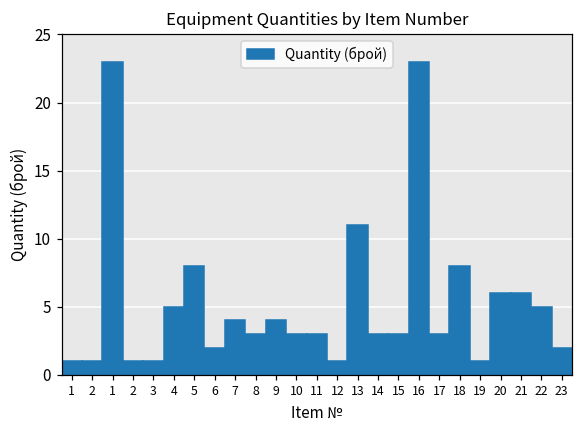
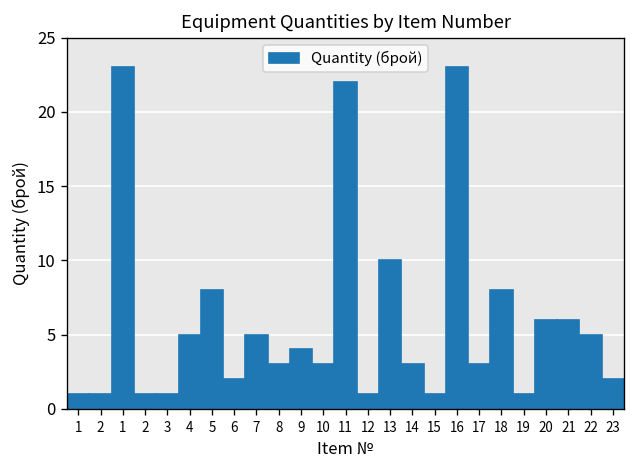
7: 4 -> 5
11: 3 -> 22
13: 11 -> 10
15: 3 -> 1
